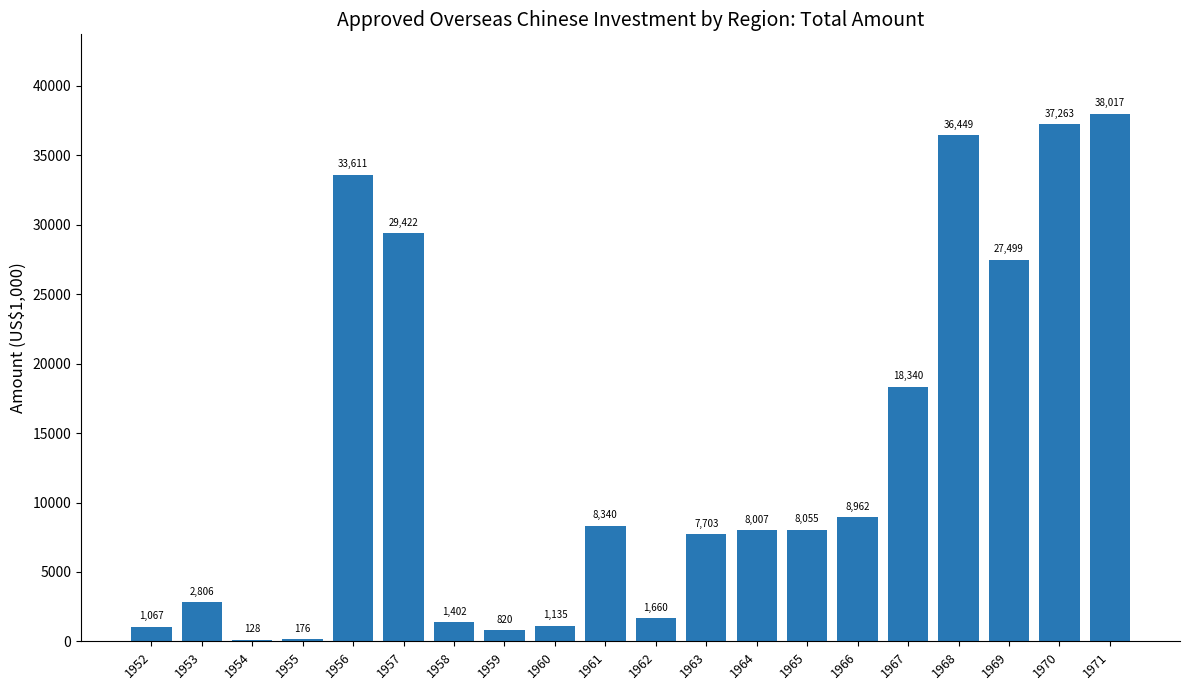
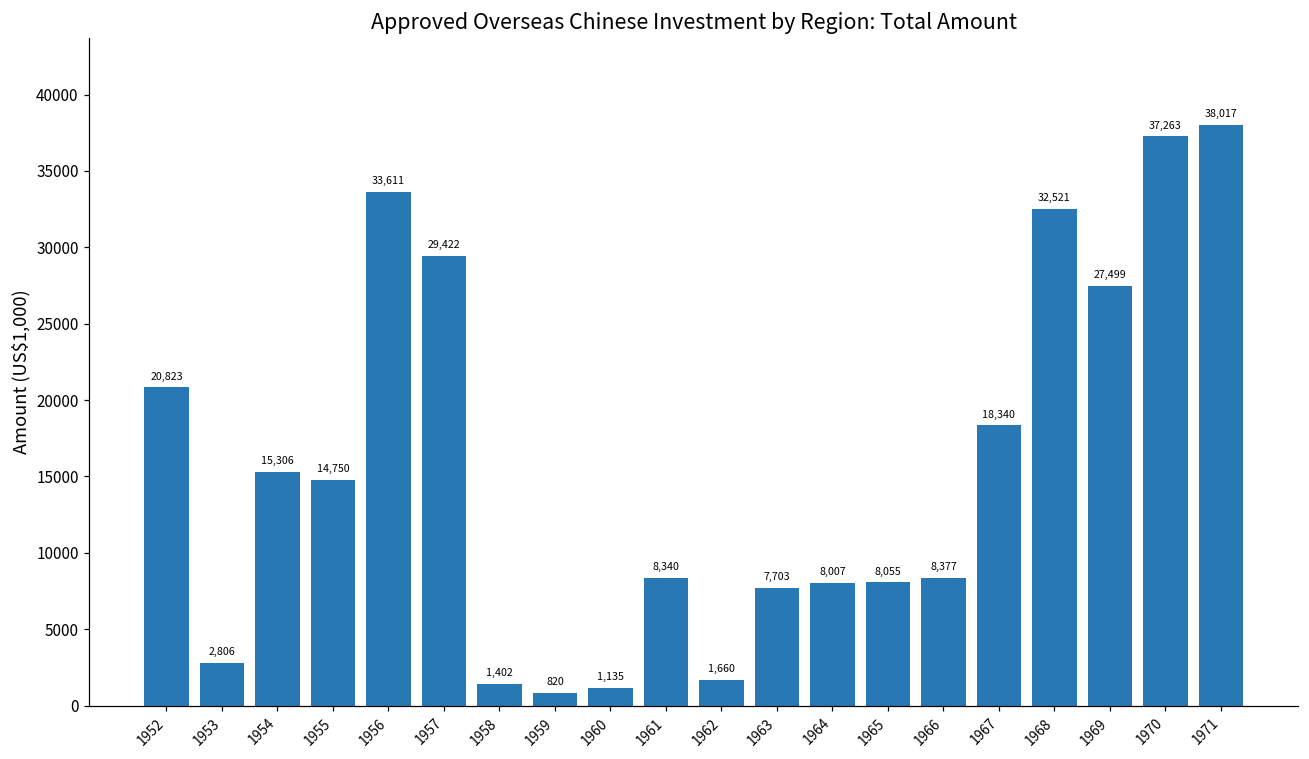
1952: 1,067 -> 20,823
1954: 128 -> 15,306
1955: 176 -> 14,750
1966: 8,962 -> 8,377
1968: 36,449 -> 32,521
